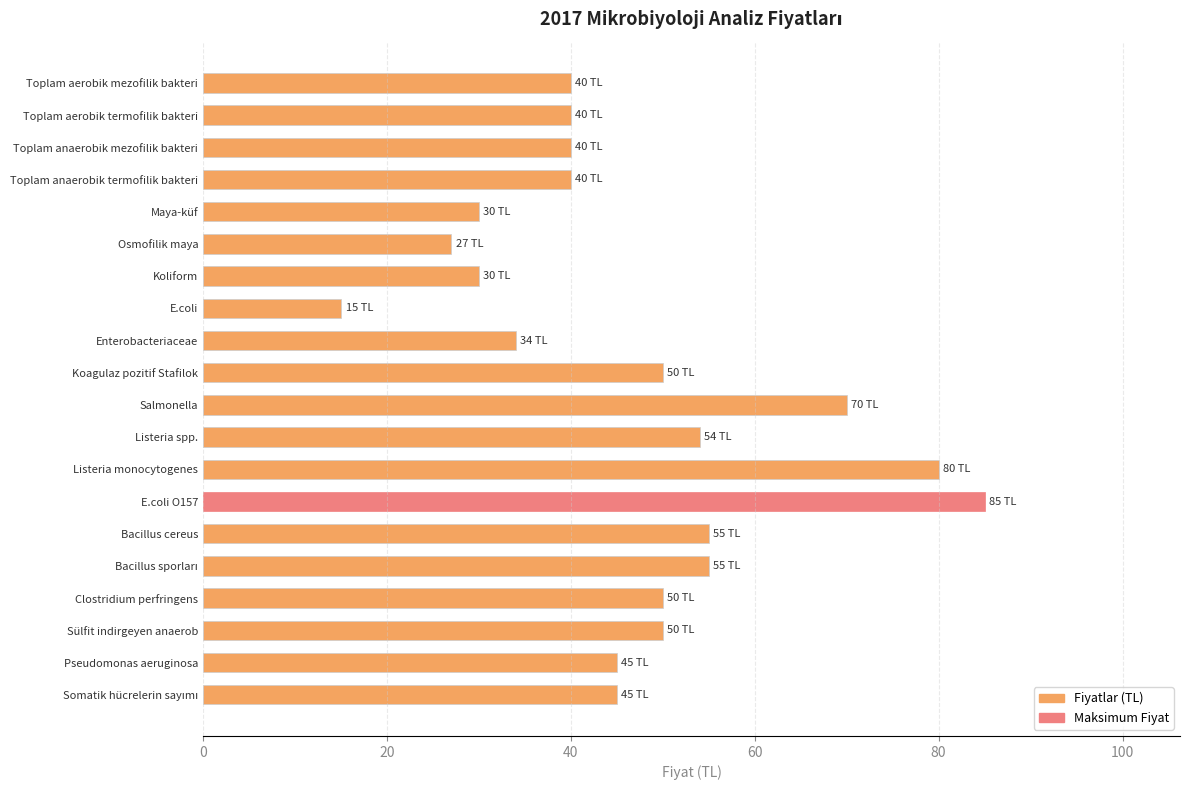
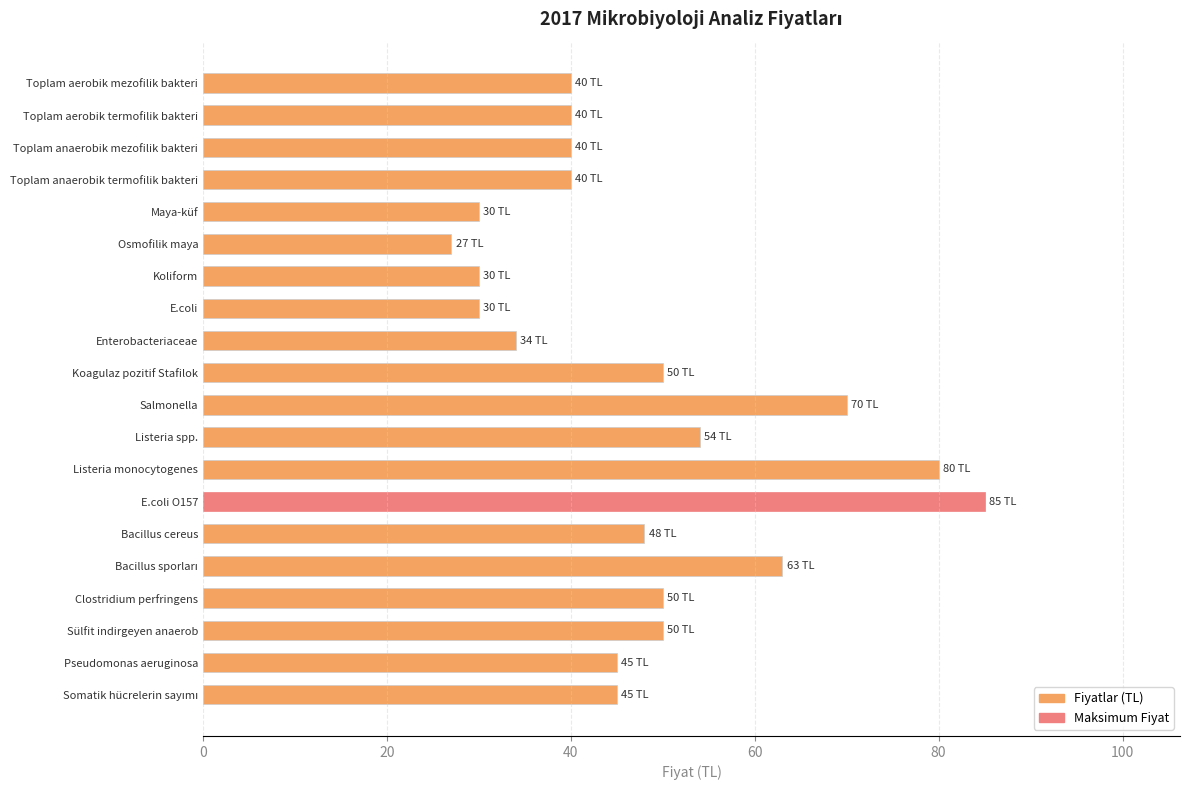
E.coli: 15 -> 30
Bacillus cereus: 55 -> 48
Bacillus sporları: 55 -> 63
